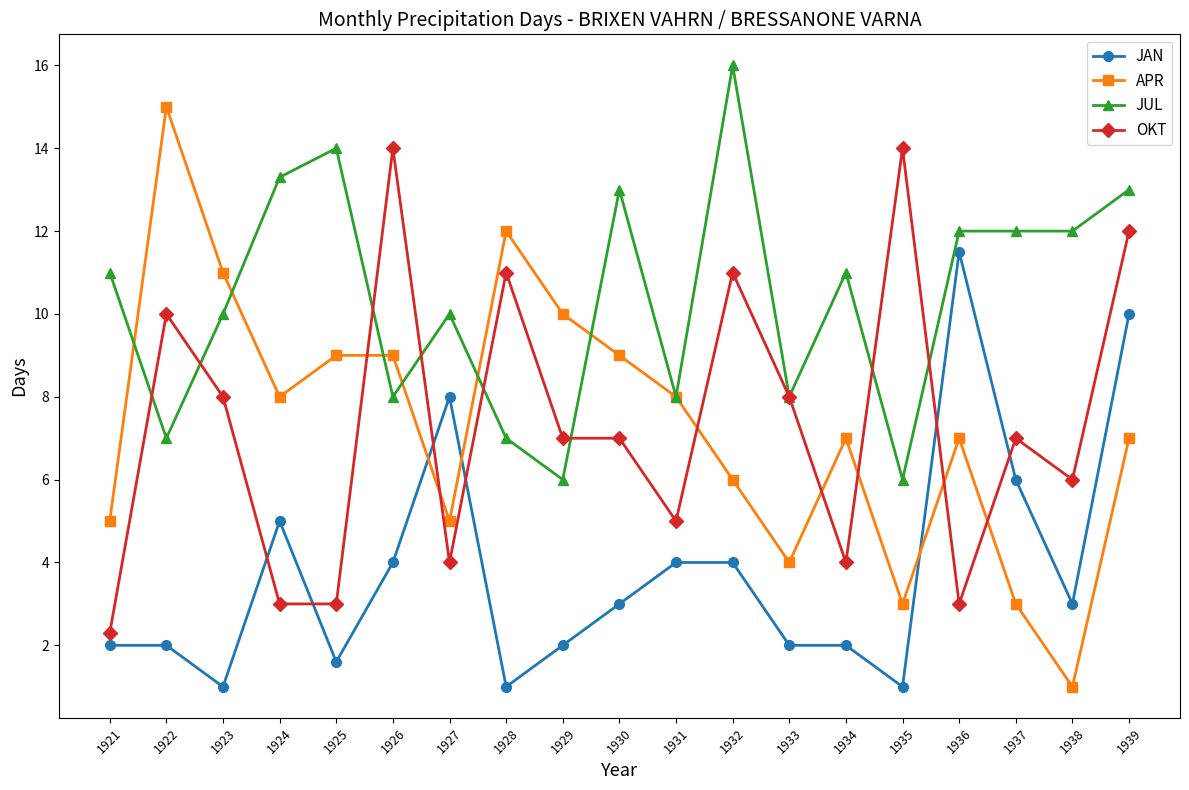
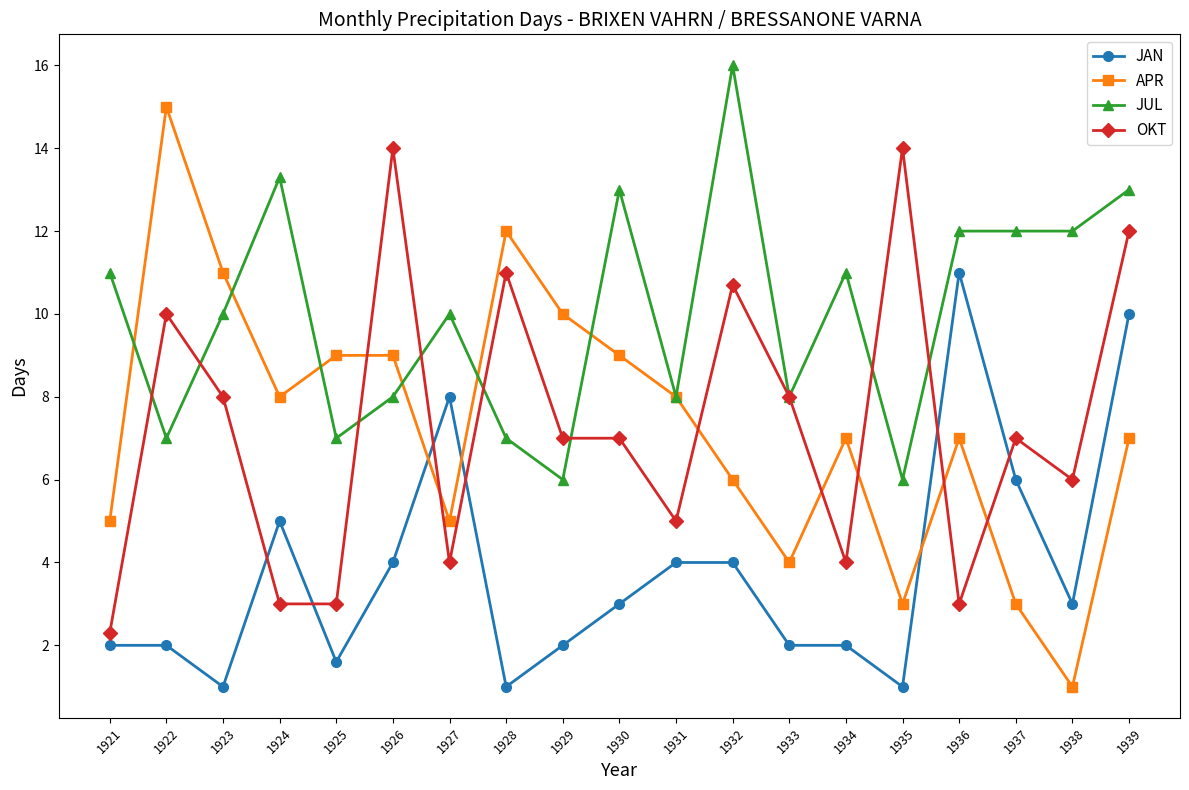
JUL, 1925: 14 -> 7
OKT, 1932: 11.0 -> 10.7
JAN, 1936: 11.5 -> 11.0
